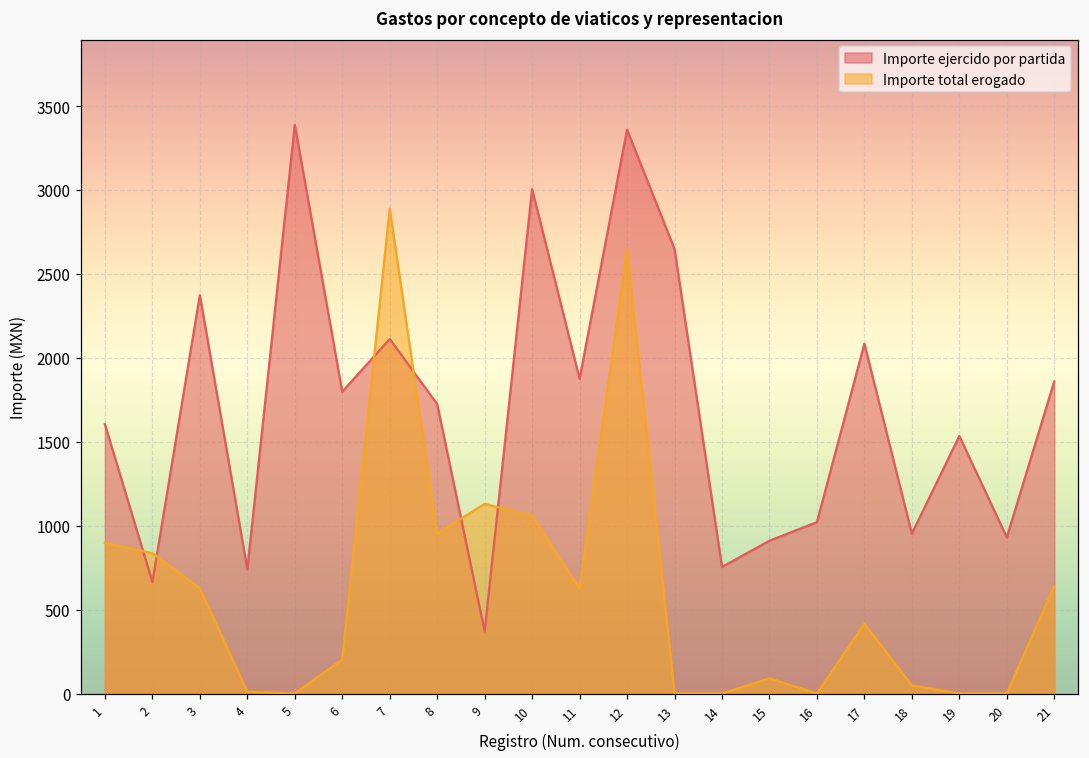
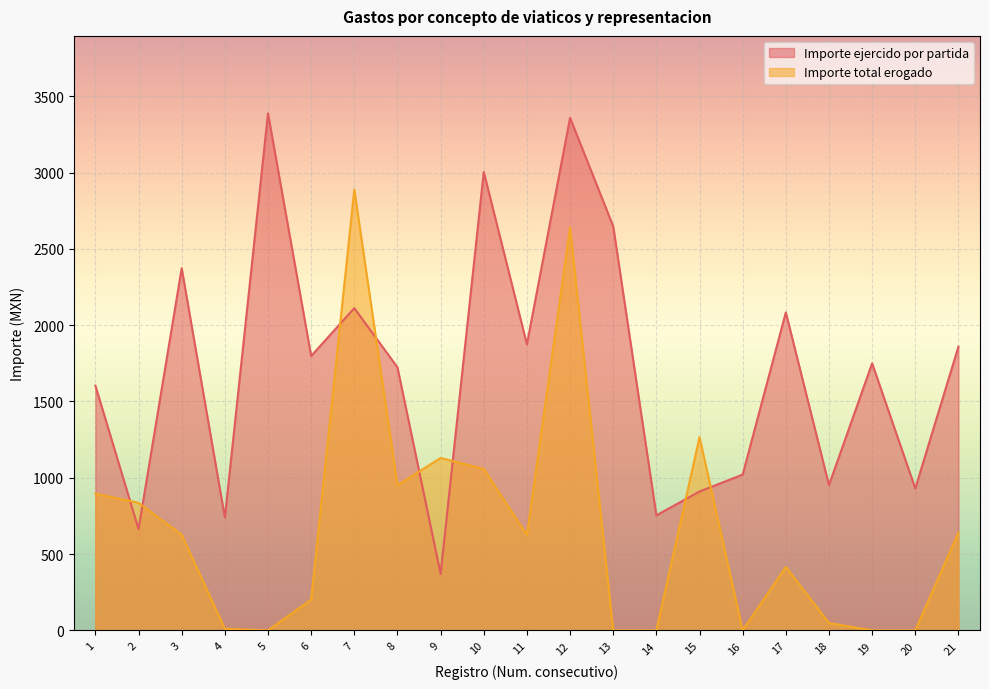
Importe total erogado, 15: 90 -> 1270
Importe ejercido por partida, 19: 1530 -> 1750
